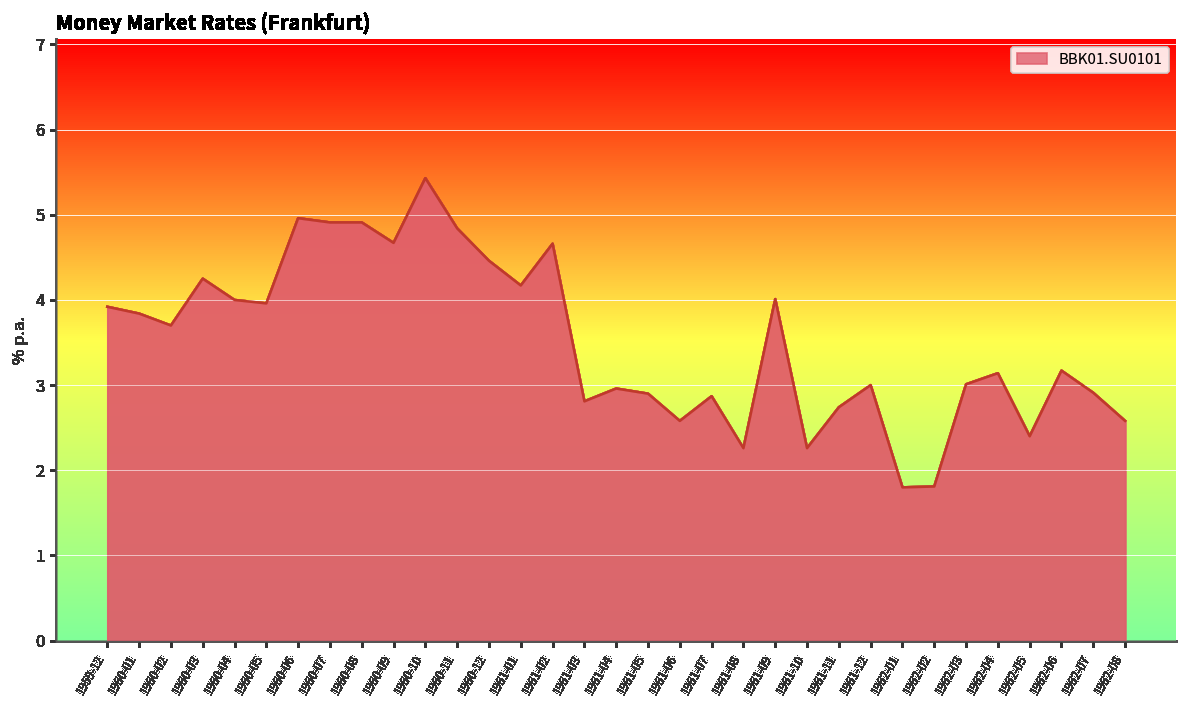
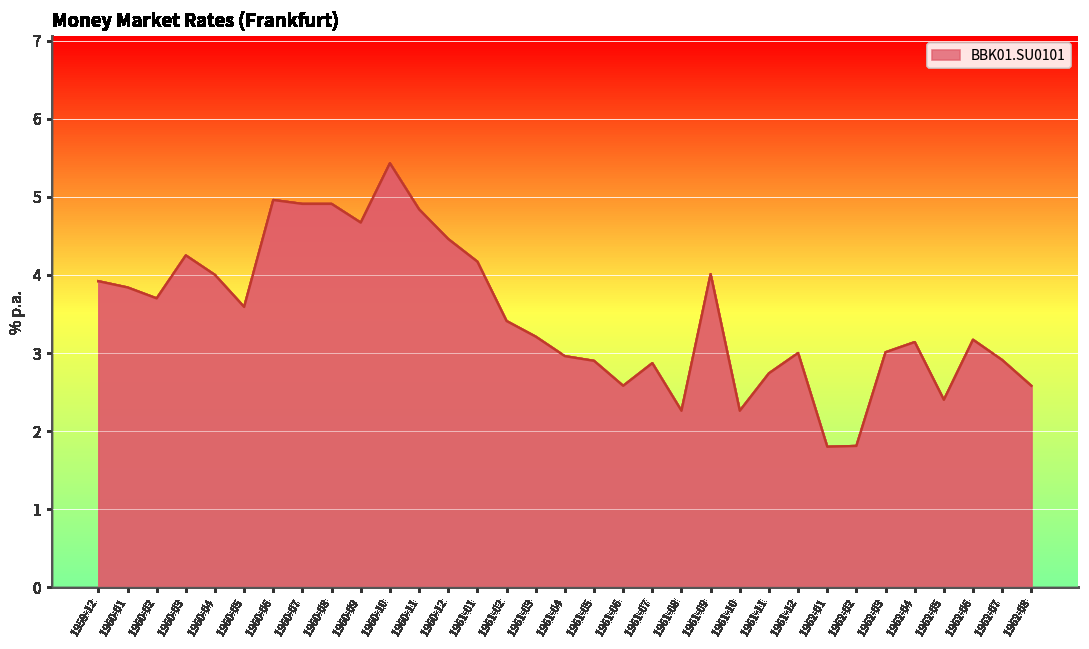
1960-05: 4.0 -> 3.6
1961-02: 4.7 -> 3.4
1961-03: 2.8 -> 3.2
